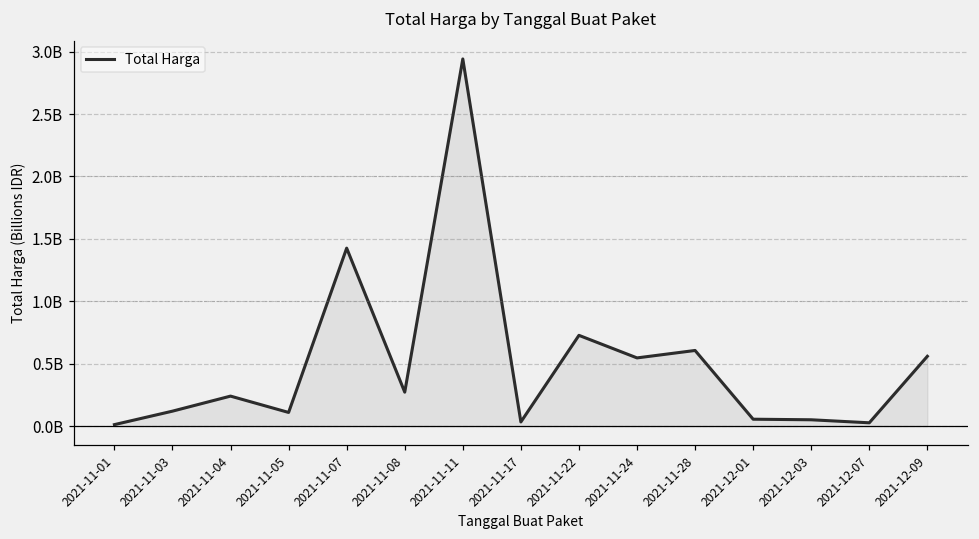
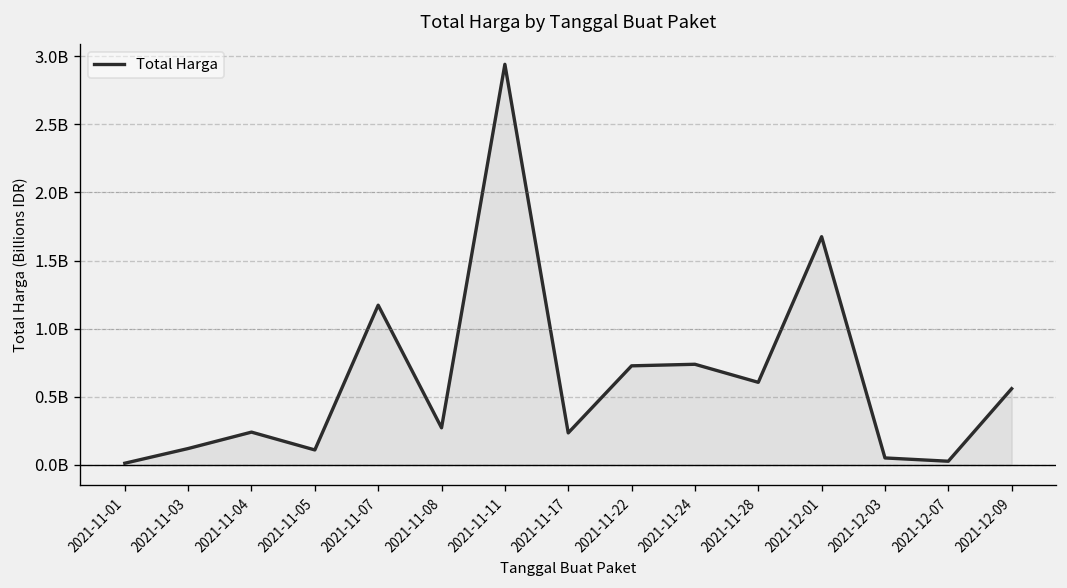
2021-11-07: 1430000000 -> 1170000000
2021-11-17: 30000000 -> 240000000
2021-11-24: 550000000 -> 740000000
2021-12-01: 60000000 -> 1680000000
